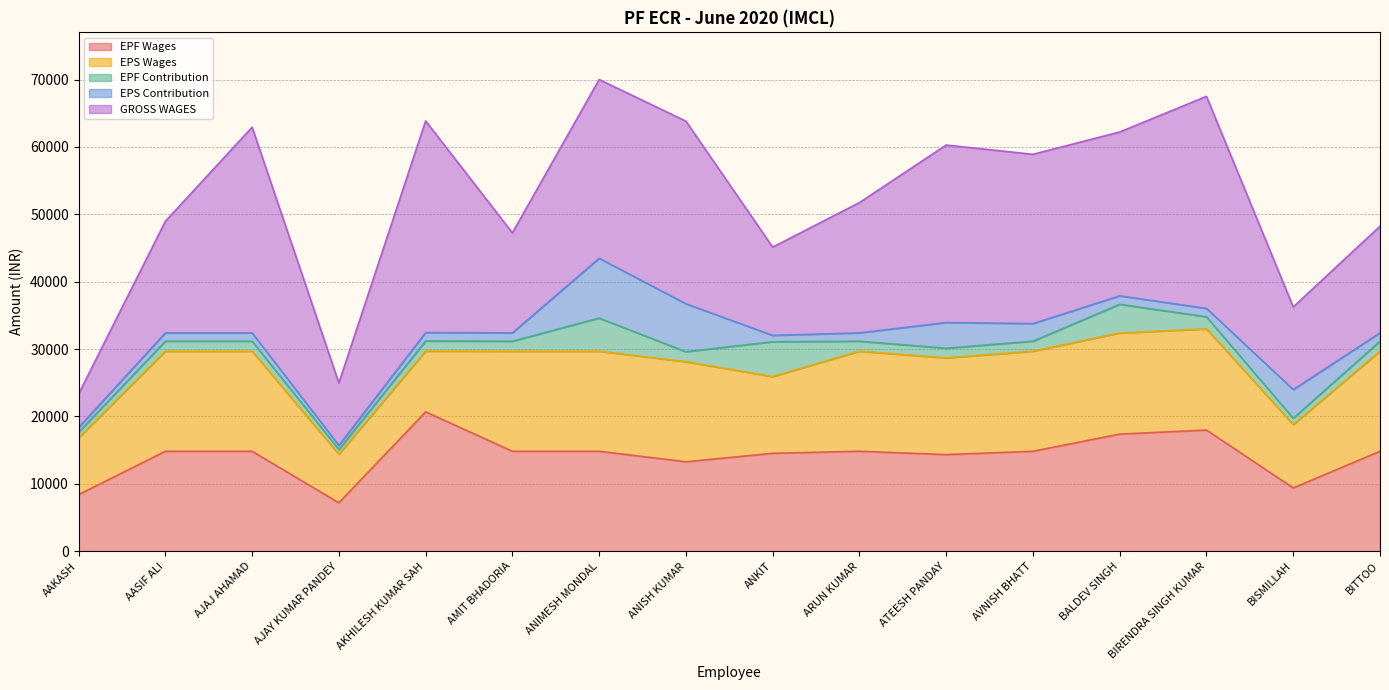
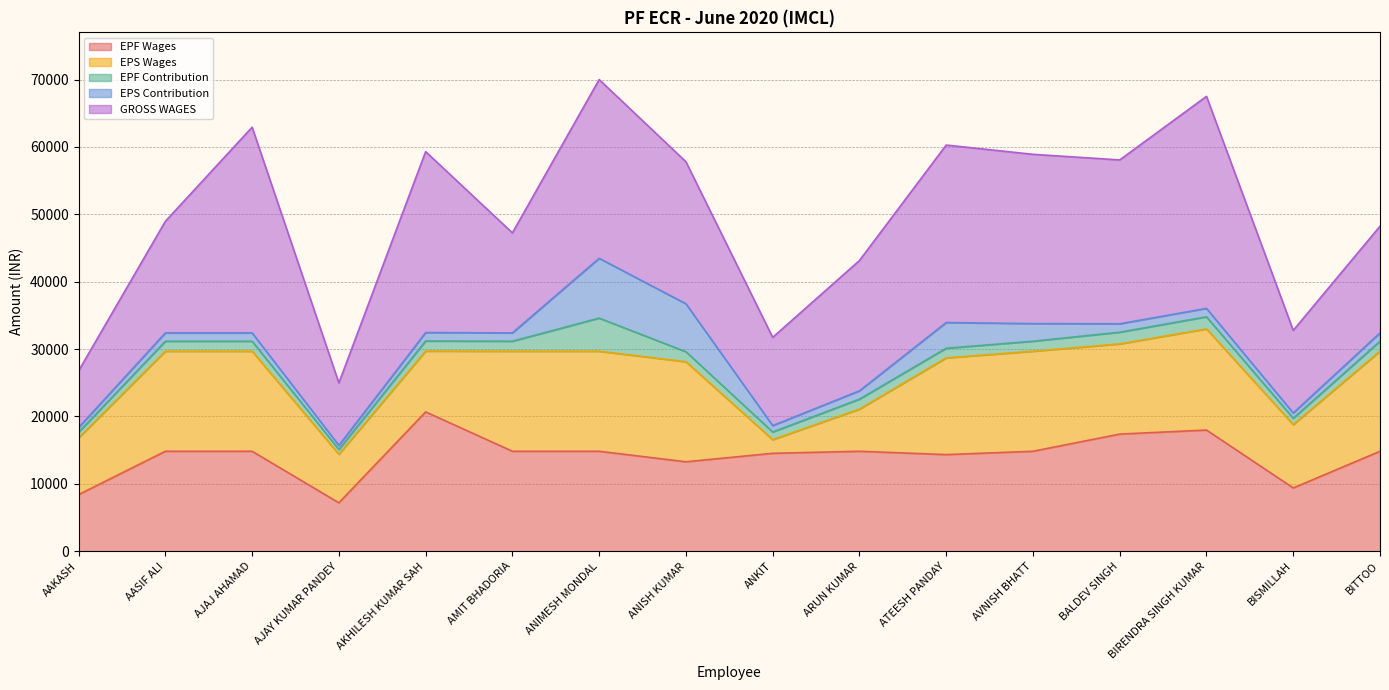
GROSS WAGES, AAKASH: 5000 -> 8000
GROSS WAGES, AKHILESH KUMAR SAH: 31000 -> 27000
GROSS WAGES, ANISH KUMAR: 27000 -> 21000
EPS Wages, ANKIT: 11000 -> 2000
EPF Contribution, ANKIT: 5000 -> 1000
EPS Wages, ARUN KUMAR: 15000 -> 6000
EPS Wages, BALDEV SINGH: 15000 -> 13000
EPF Contribution, BALDEV SINGH: 4000 -> 2000
EPS Contribution, BISMILLAH: 4000 -> 1000
